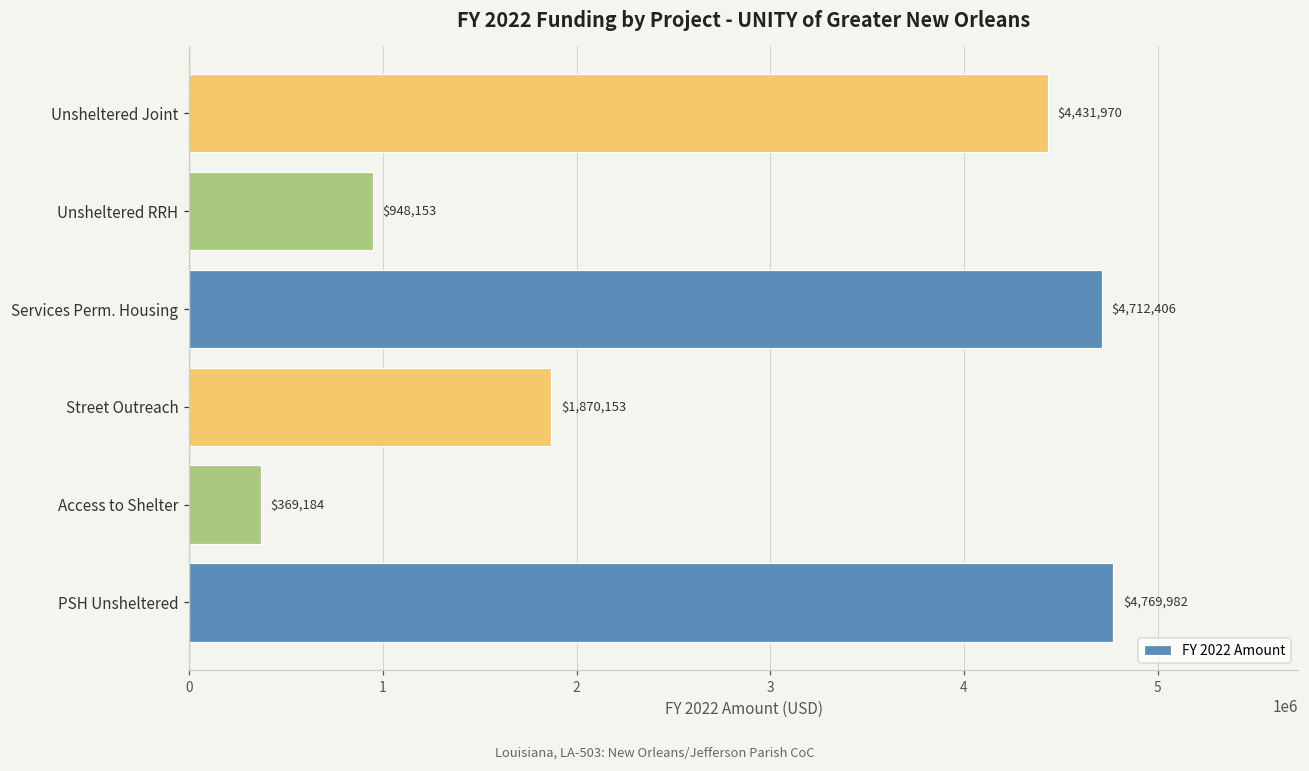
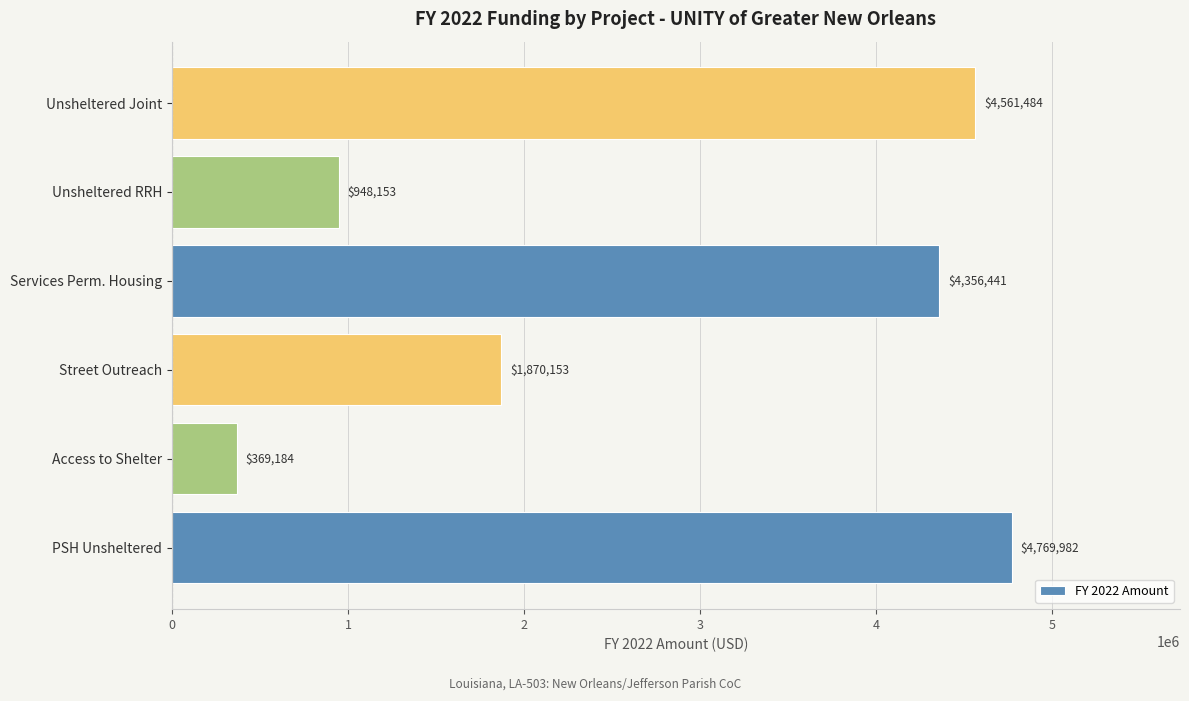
Unsheltered Joint: $4,431,970 -> $4,561,484
Services Perm. Housing: $4,712,406 -> $4,356,441
